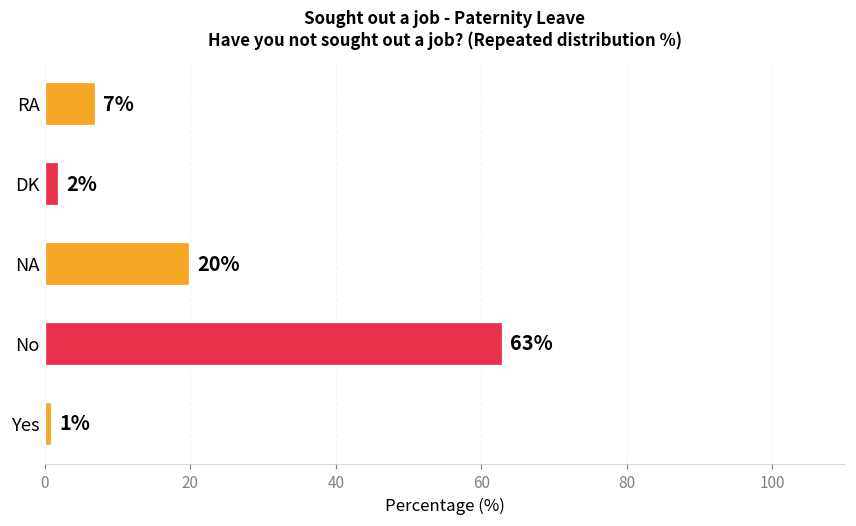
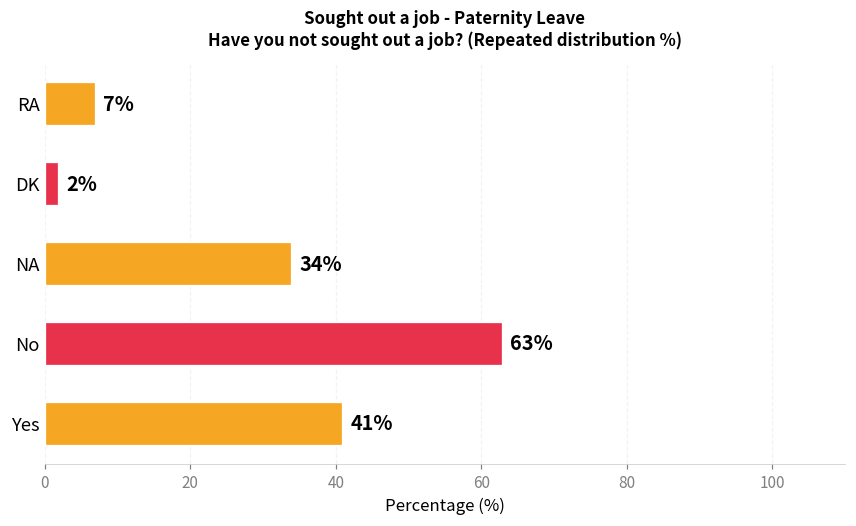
NA: 20% -> 34%
Yes: 1% -> 41%
